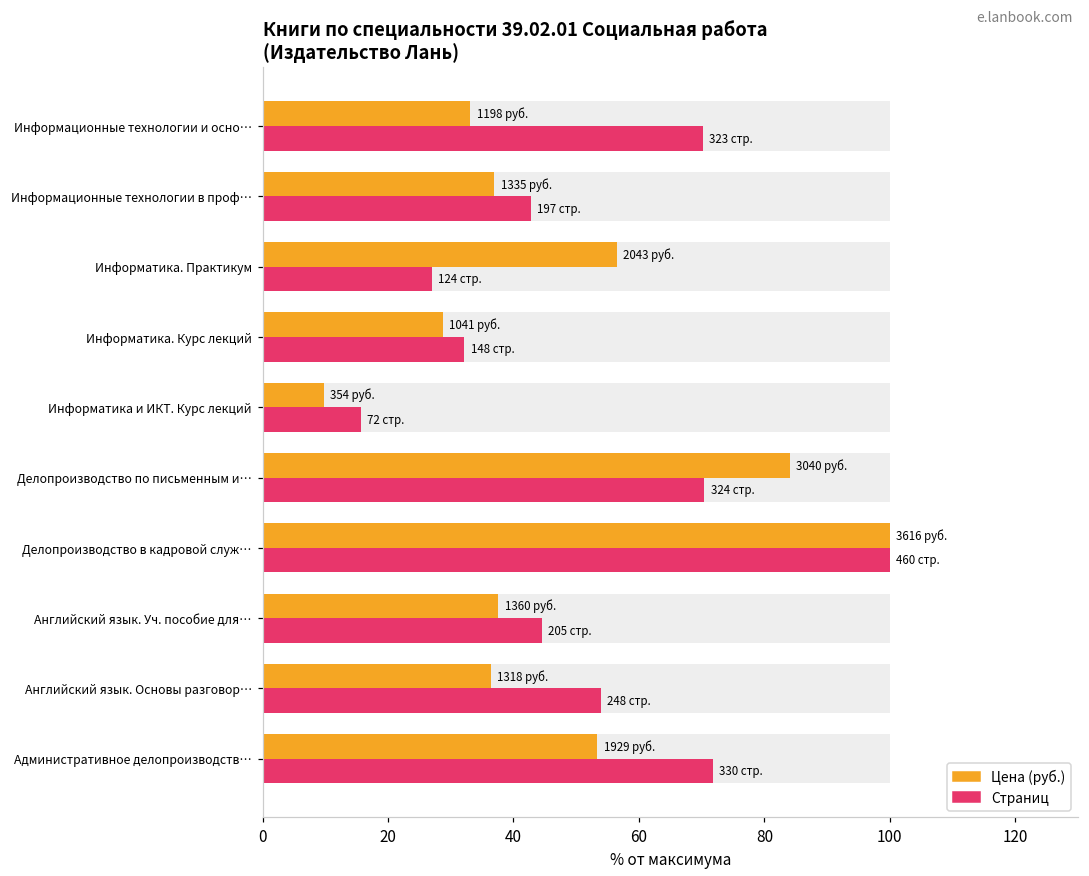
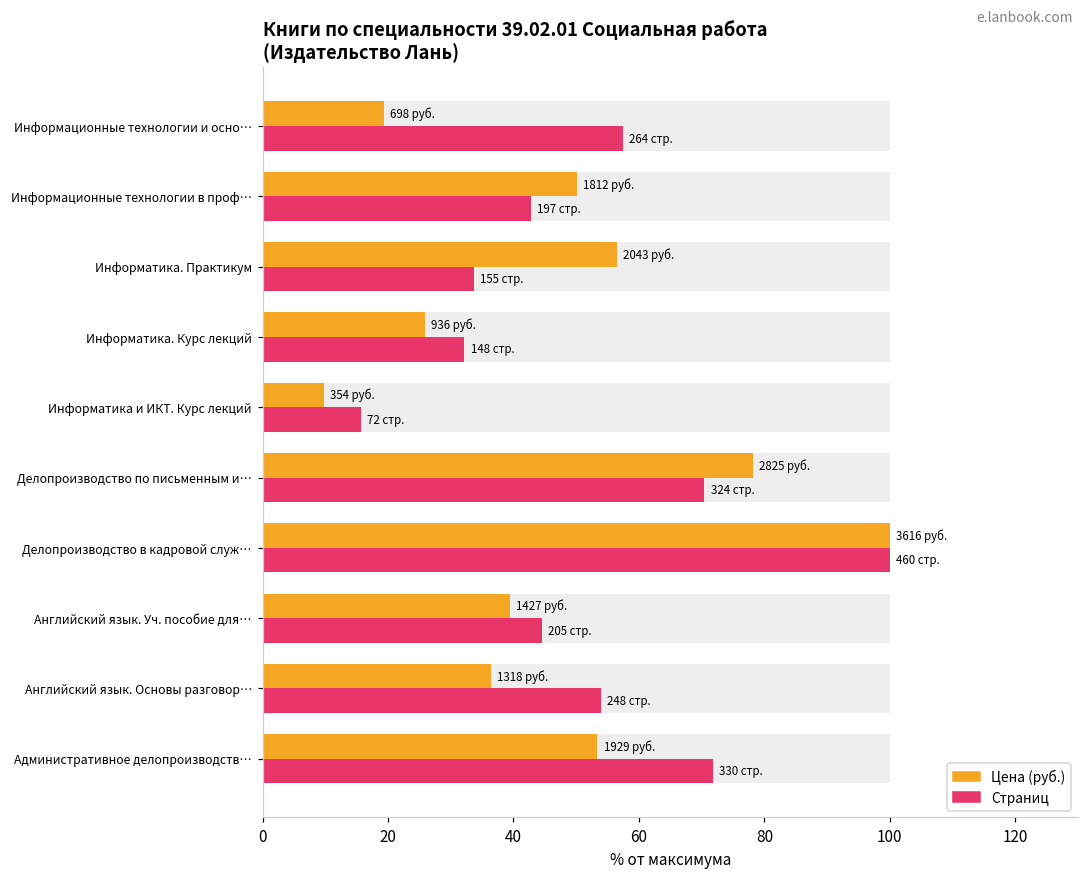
Цена (руб.), Информационные технологии и осно…: 1198 -> 698
Страниц, Информационные технологии и осно…: 323 -> 264
Цена (руб.), Информационные технологии в проф…: 1335 -> 1812
Страниц, Информатика. Практикум: 124 -> 155
Цена (руб.), Информатика. Курс лекций: 1041 -> 936
Цена (руб.), Делопроизводство по письменным и…: 3040 -> 2825
Цена (руб.), Английский язык. Уч. пособие для…: 1360 -> 1427
